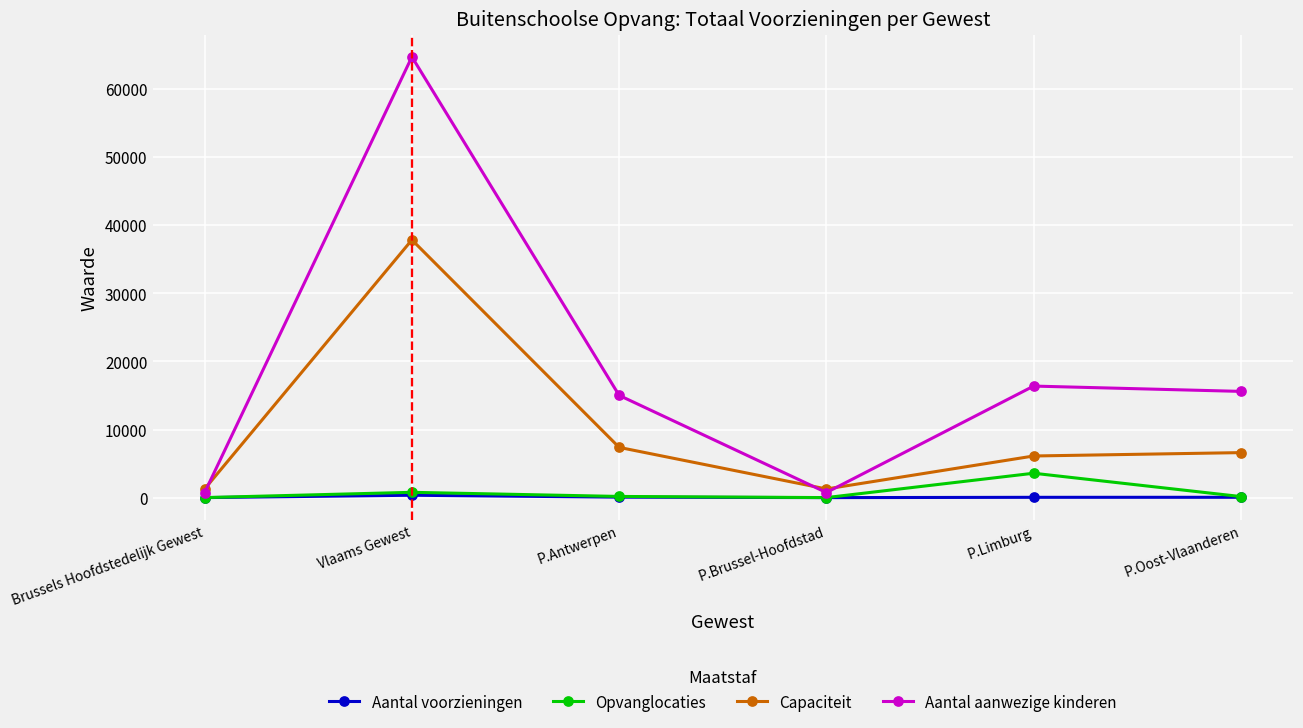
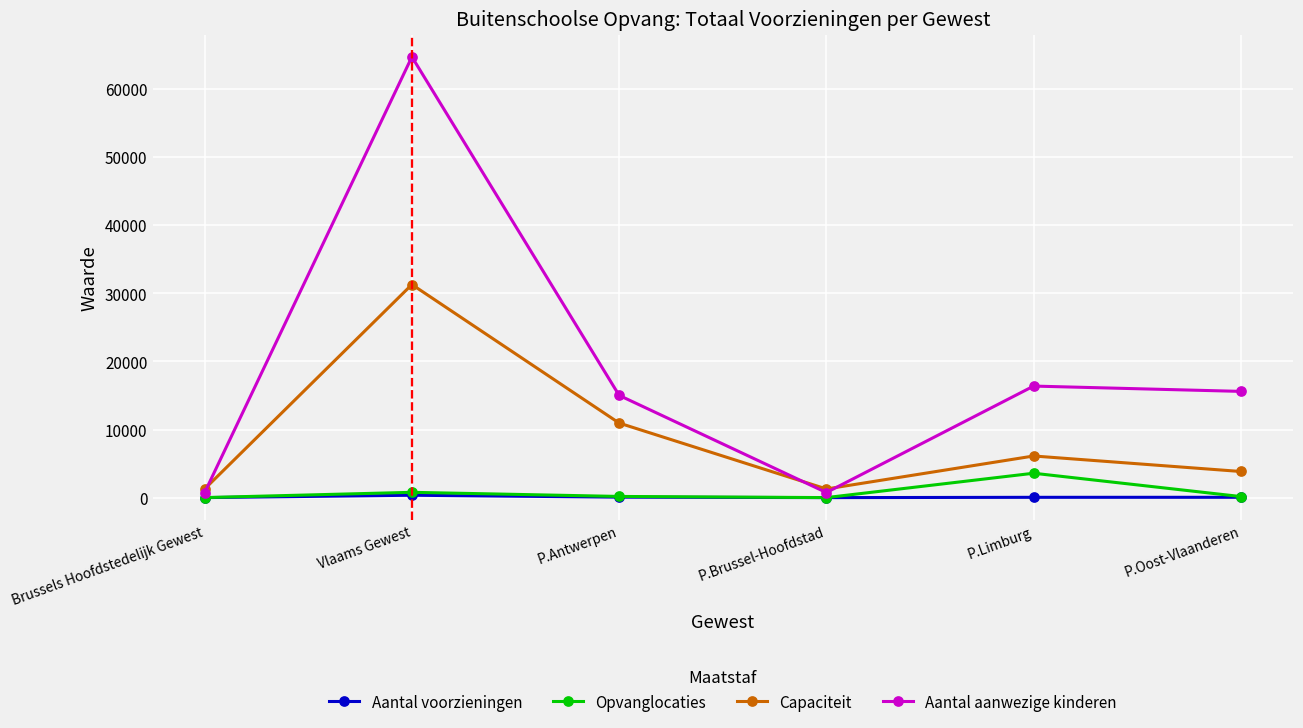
Capaciteit, Vlaams Gewest: 38000 -> 31000
Capaciteit, P.Antwerpen: 7000 -> 11000
Capaciteit, P.Oost-Vlaanderen: 7000 -> 4000
